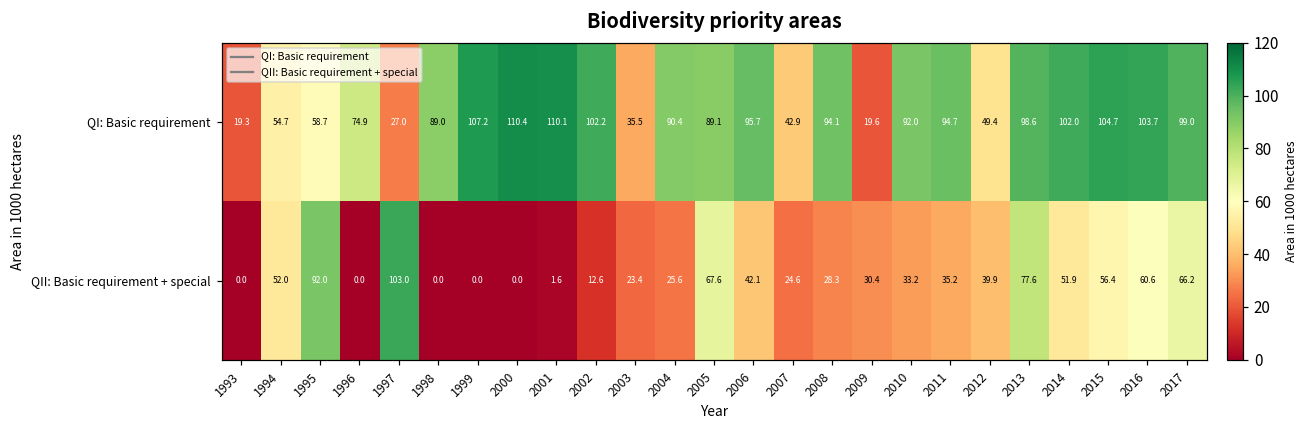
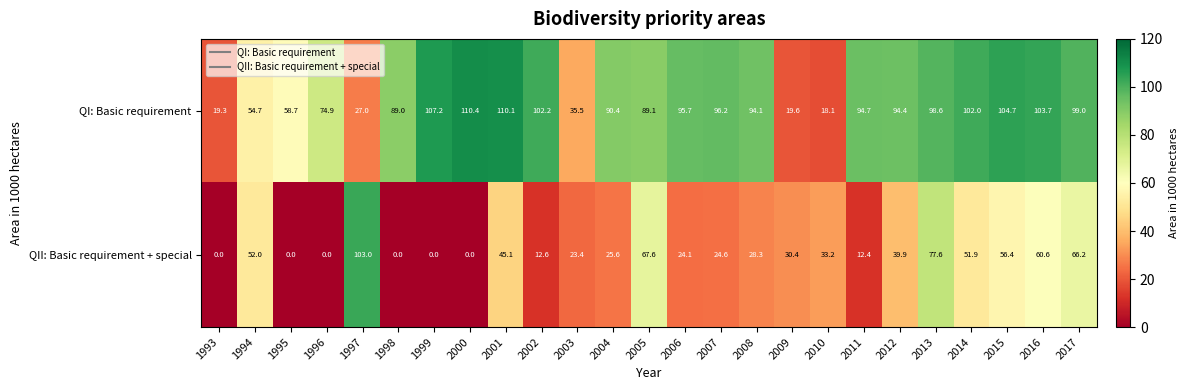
QI: Basic requirement, 2007: 42.9 -> 96.2
QI: Basic requirement, 2010: 92.0 -> 18.1
QI: Basic requirement, 2012: 49.4 -> 94.4
QII: Basic requirement + special, 1995: 92.0 -> 0.0
QII: Basic requirement + special, 2001: 1.6 -> 45.1
QII: Basic requirement + special, 2006: 42.1 -> 24.1
QII: Basic requirement + special, 2011: 35.2 -> 12.4
